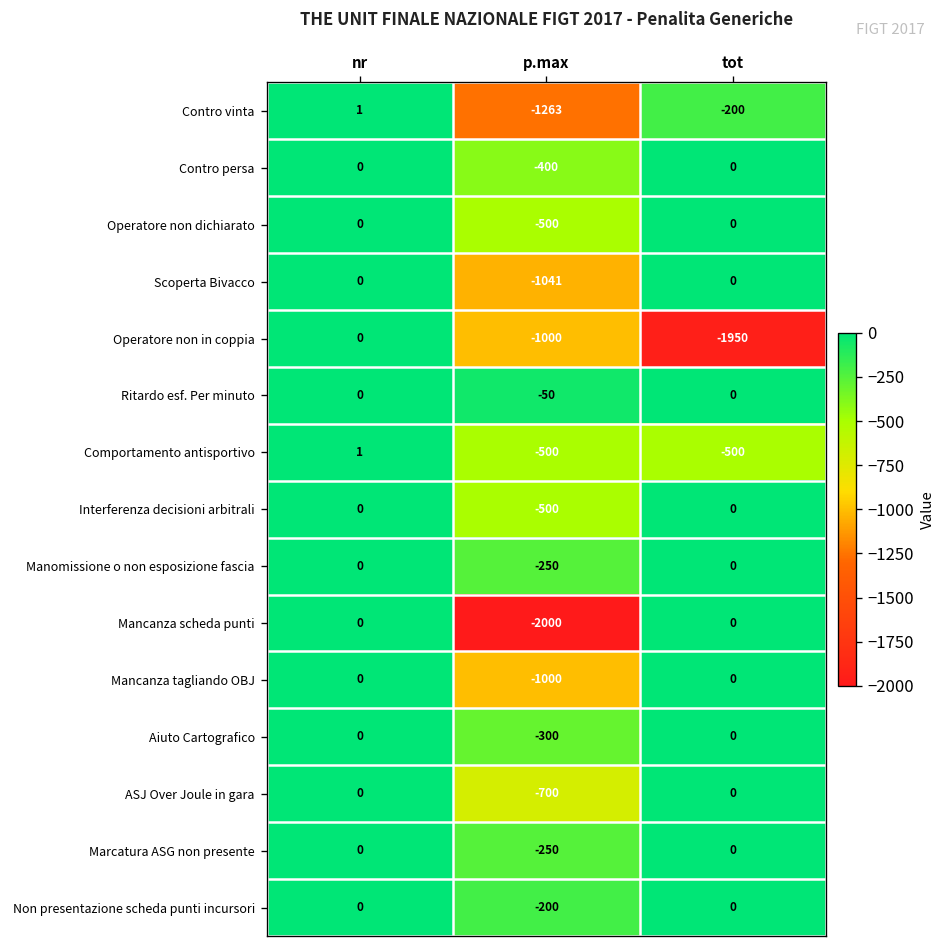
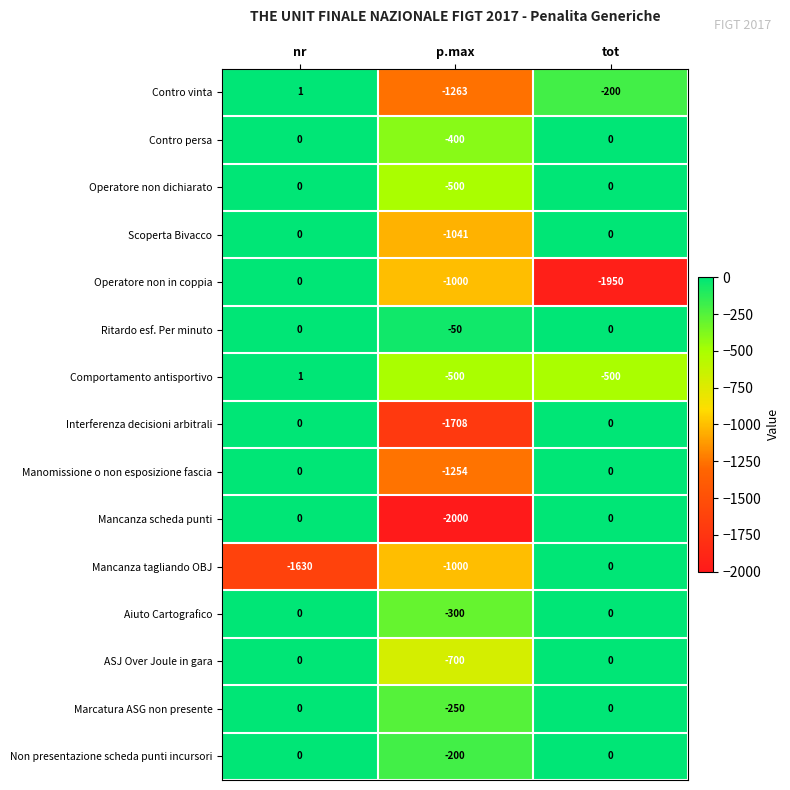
Interferenza decisioni arbitrali, p.max: -500 -> -1708
Manomissione o non esposizione fascia, p.max: -250 -> -1254
Mancanza tagliando OBJ, nr: 0 -> -1630
